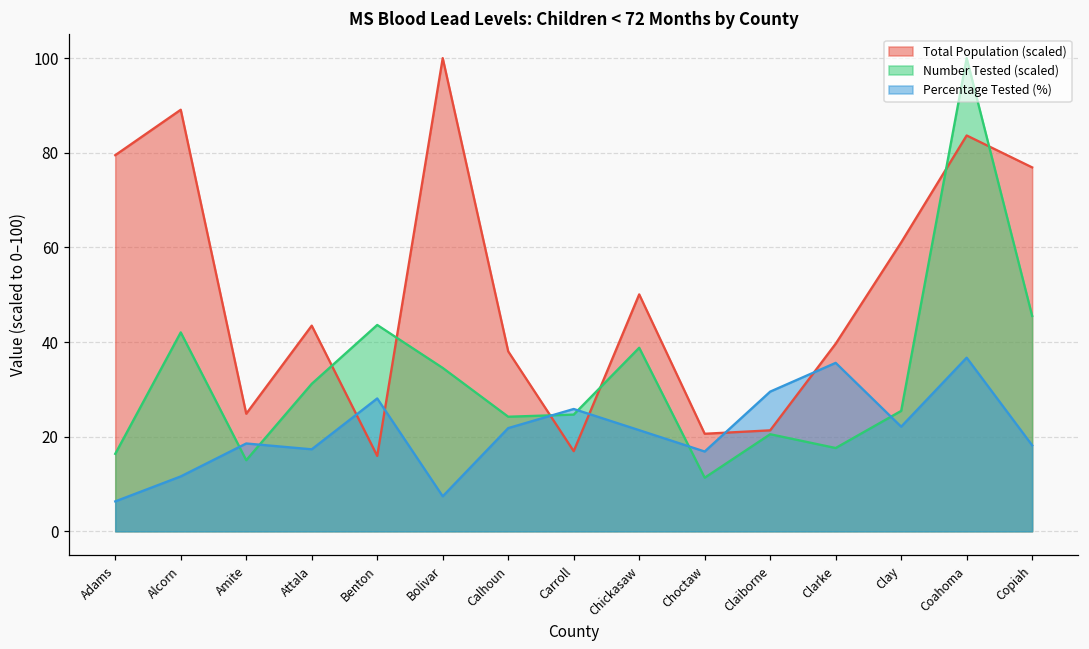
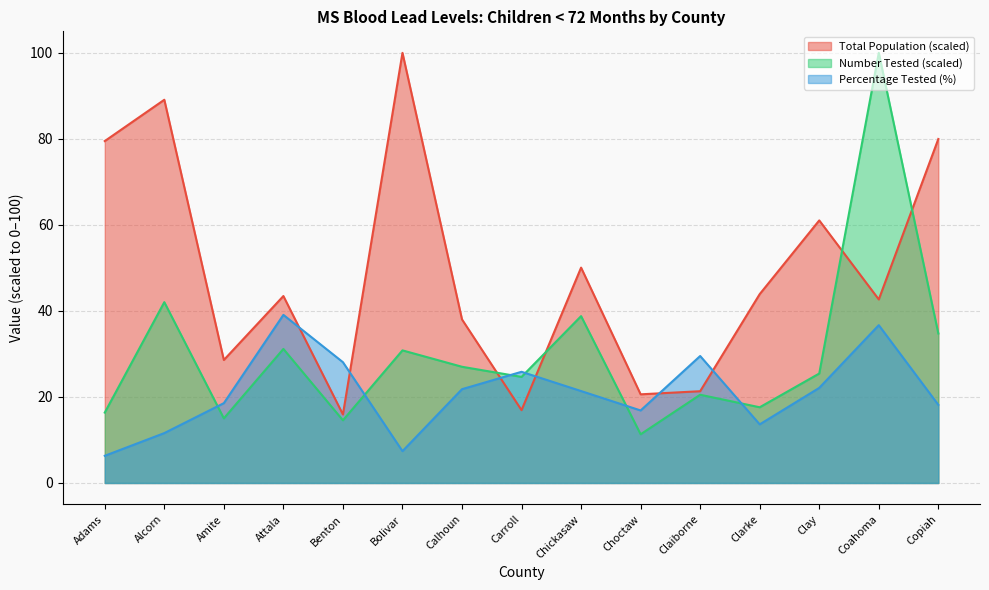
Total Population (scaled), Amite: 25 -> 29
Percentage Tested (%), Attala: 17 -> 39
Number Tested (scaled), Benton: 44 -> 15
Number Tested (scaled), Bolivar: 35 -> 31
Number Tested (scaled), Calhoun: 24 -> 27
Total Population (scaled), Clarke: 40 -> 44
Percentage Tested (%), Clarke: 36 -> 14
Total Population (scaled), Coahoma: 84 -> 43
Total Population (scaled), Copiah: 77 -> 80
Number Tested (scaled), Copiah: 46 -> 35
